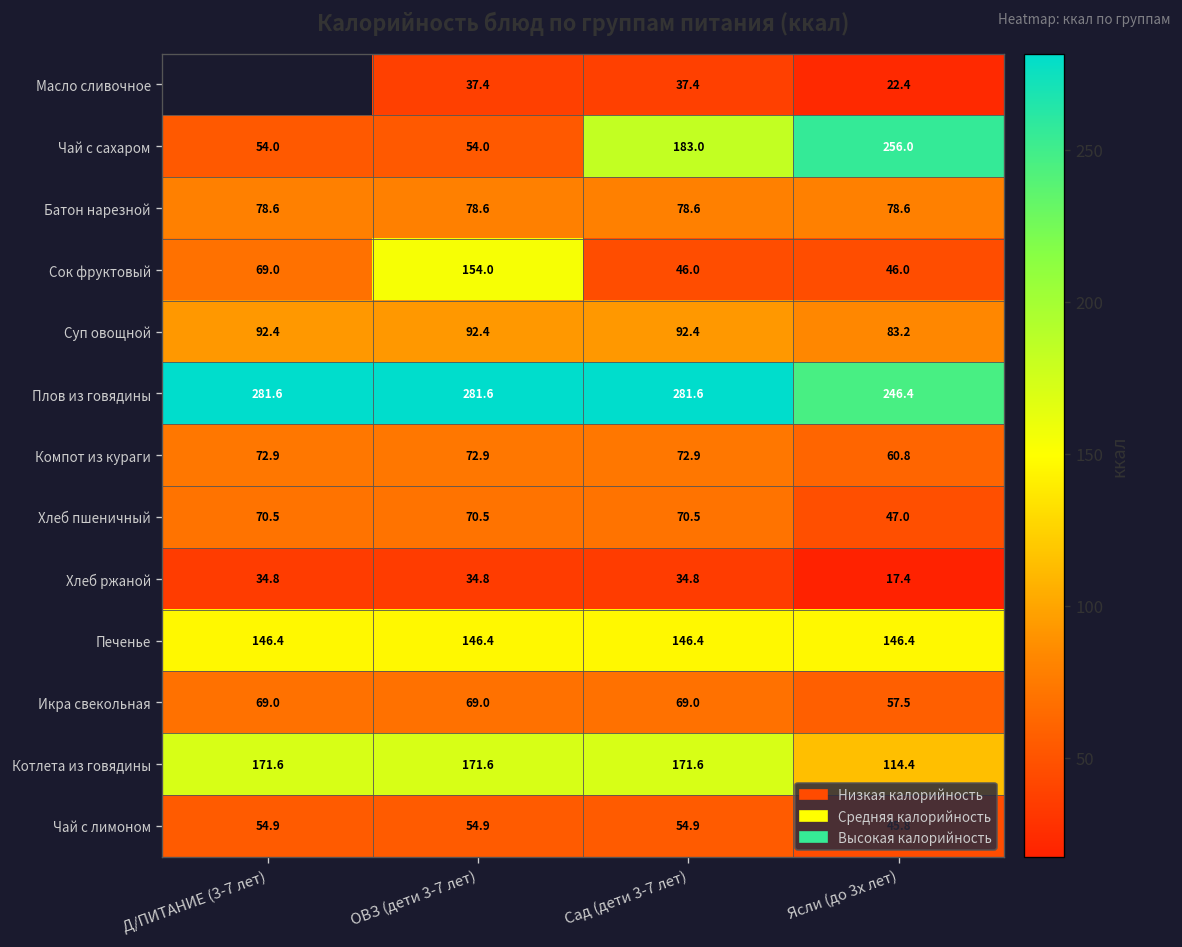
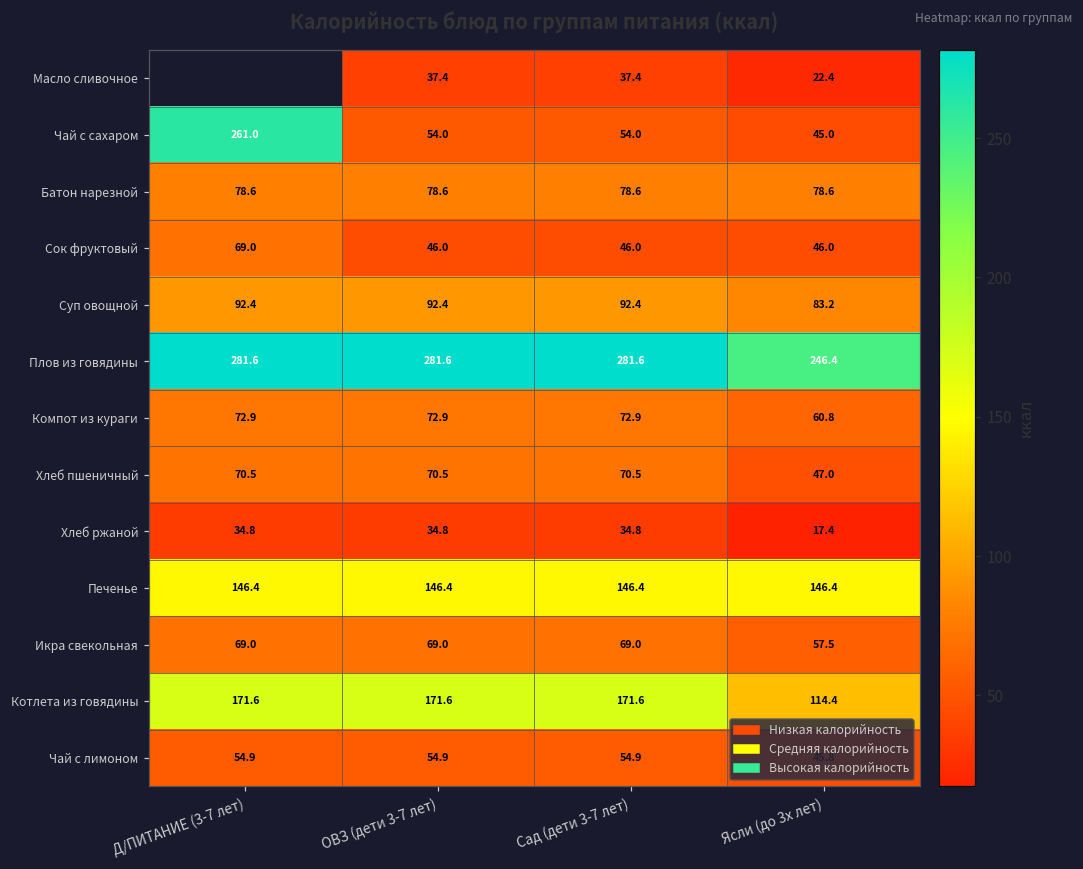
Чай с сахаром, Д/ПИТАНИЕ (3-7 лет): 54.0 -> 261.0
Чай с сахаром, Сад (дети 3-7 лет): 183.0 -> 54.0
Чай с сахаром, Ясли (до 3х лет): 256.0 -> 45.0
Сок фруктовый, ОВЗ (дети 3-7 лет): 154.0 -> 46.0
